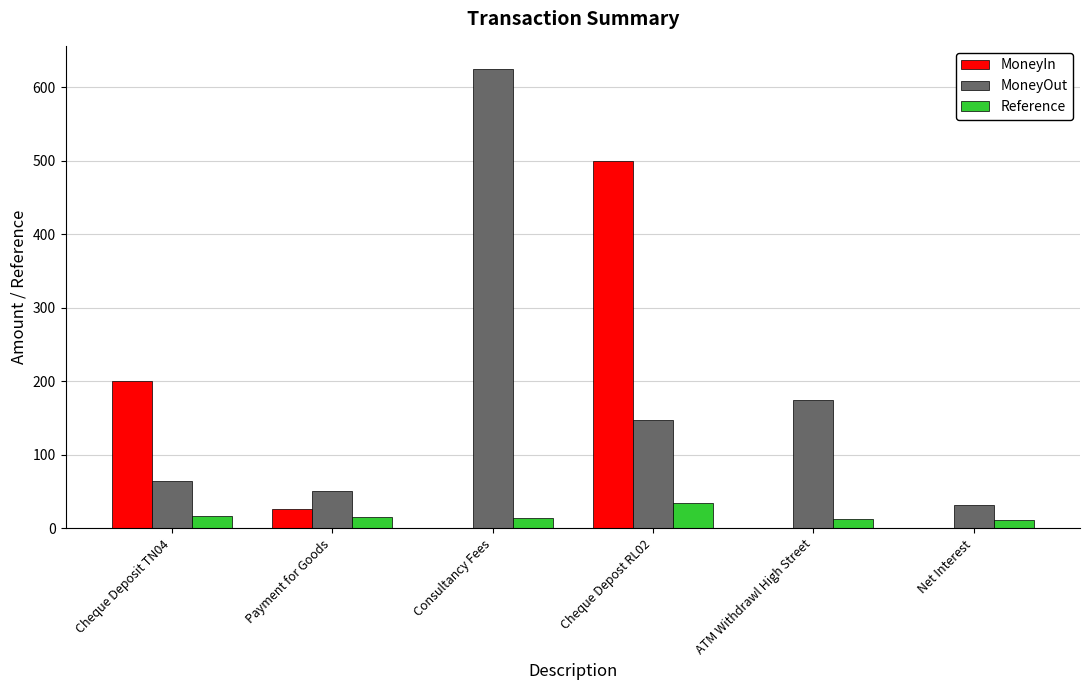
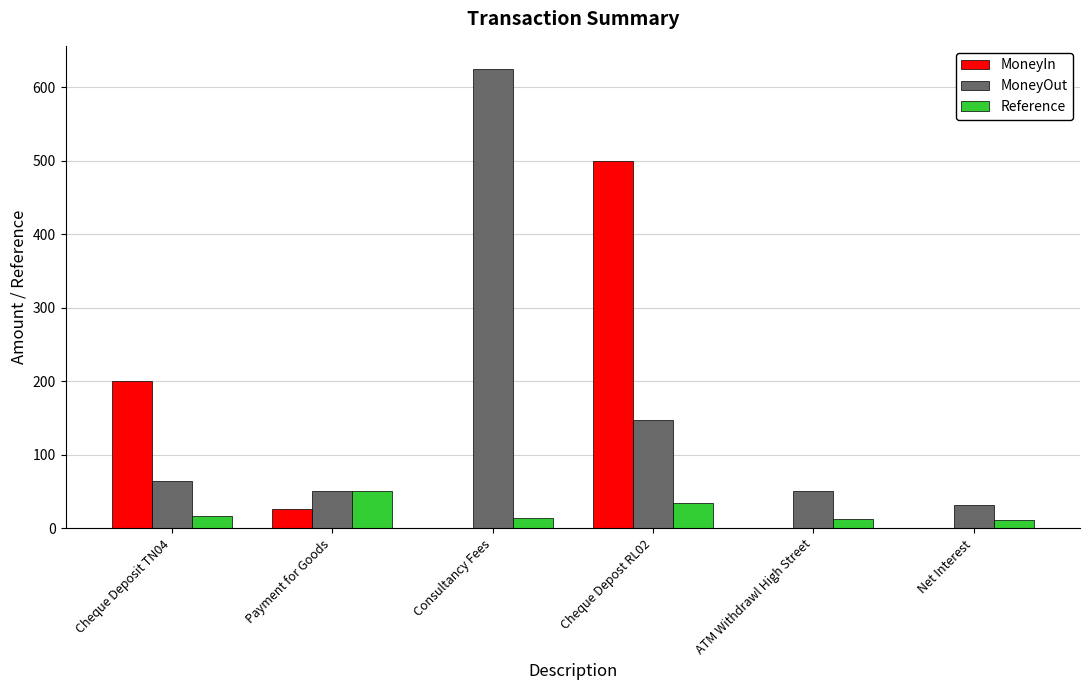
Reference, Payment for Goods: 20 -> 50
MoneyOut, ATM Withdrawl High Street: 170 -> 50
